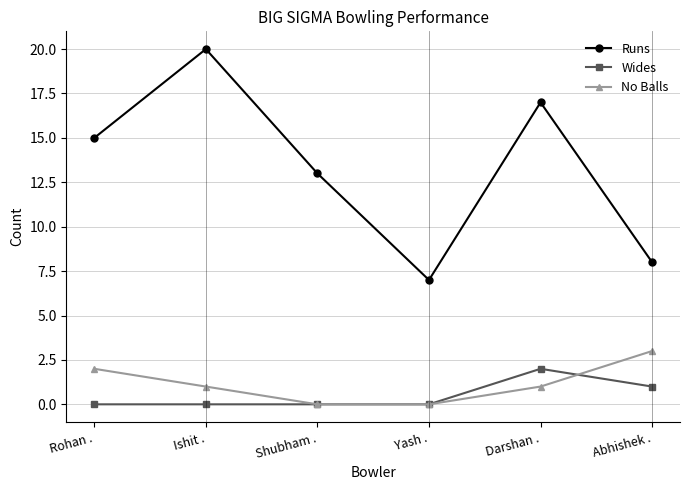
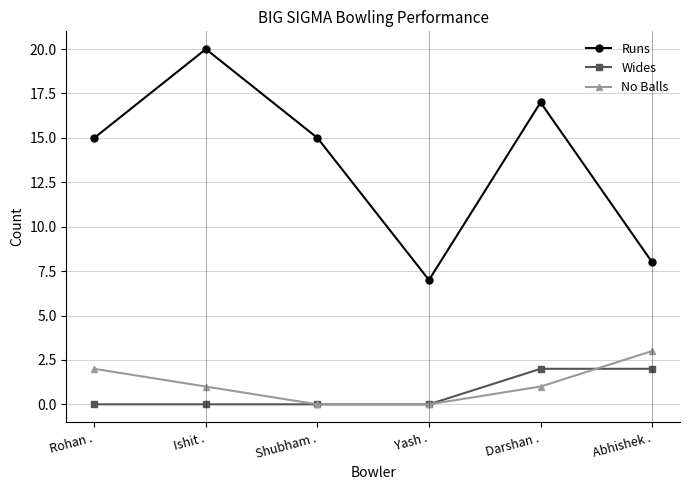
Runs, Shubham .: 13 -> 15
Wides, Abhishek .: 1 -> 2
